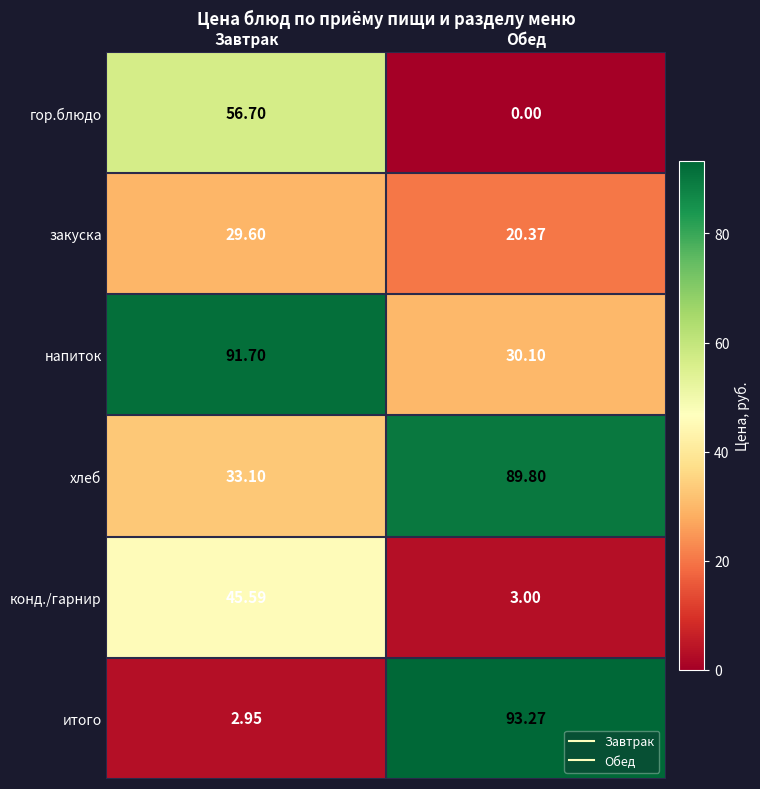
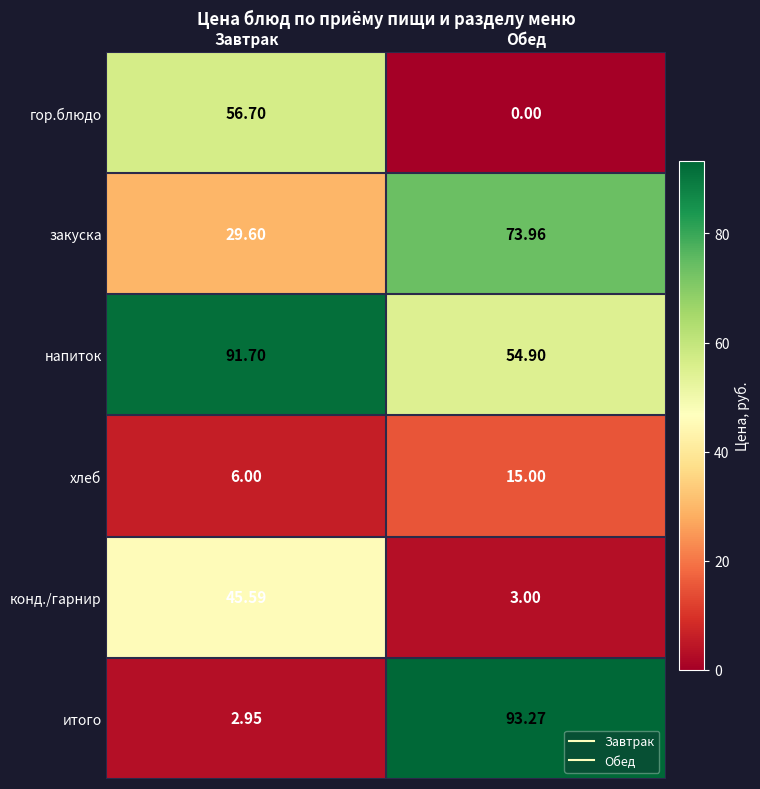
закуска, Обед: 20.37 -> 73.96
напиток, Обед: 30.10 -> 54.90
хлеб, Завтрак: 33.10 -> 6.00
хлеб, Обед: 89.80 -> 15.00
